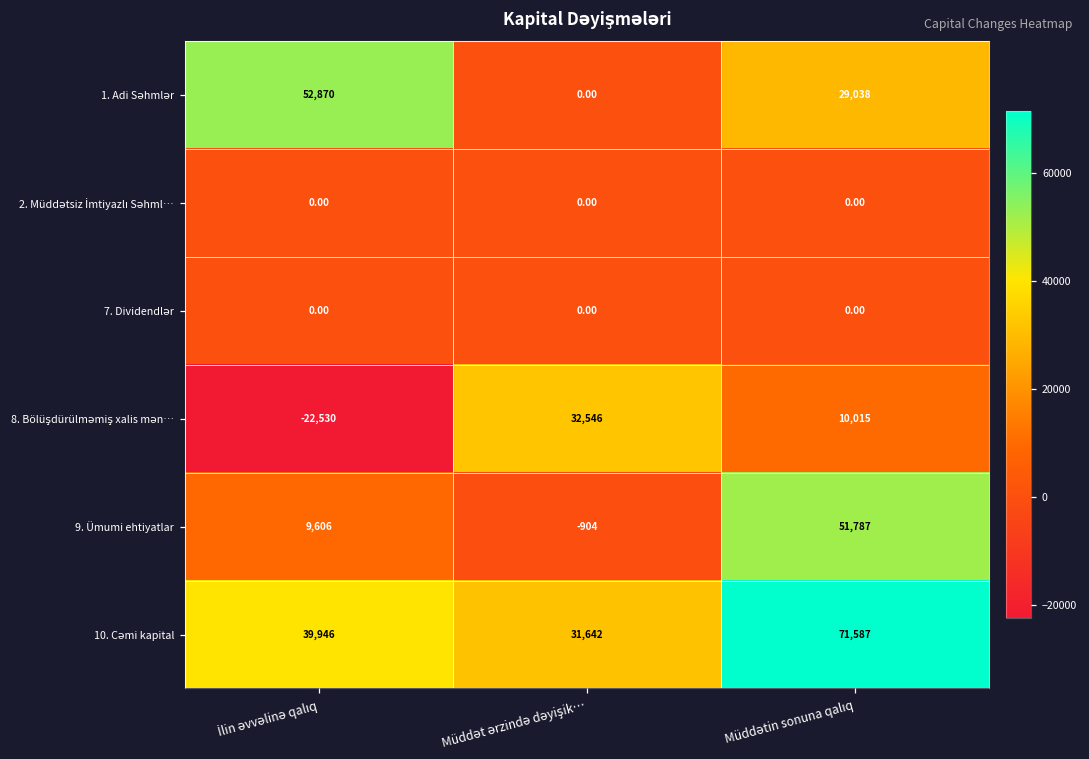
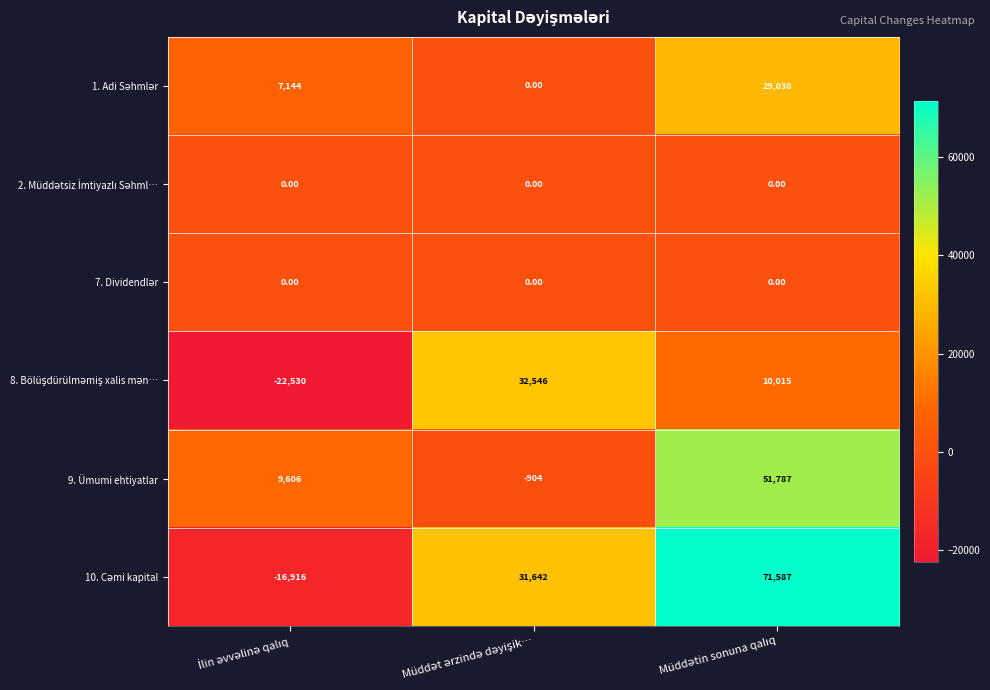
1. Adi Səhmlər, İlin əvvəlinə qalıq: 52,870 -> 7,144
10. Cəmi kapital, İlin əvvəlinə qalıq: 39,946 -> -16,916
